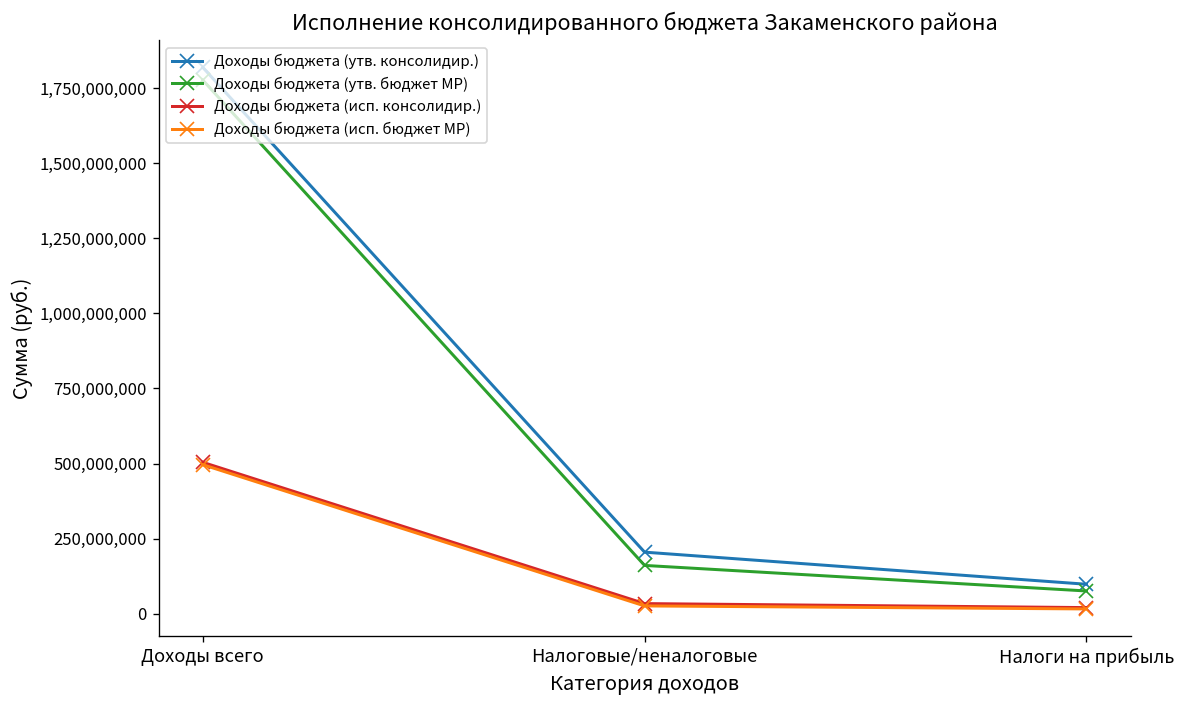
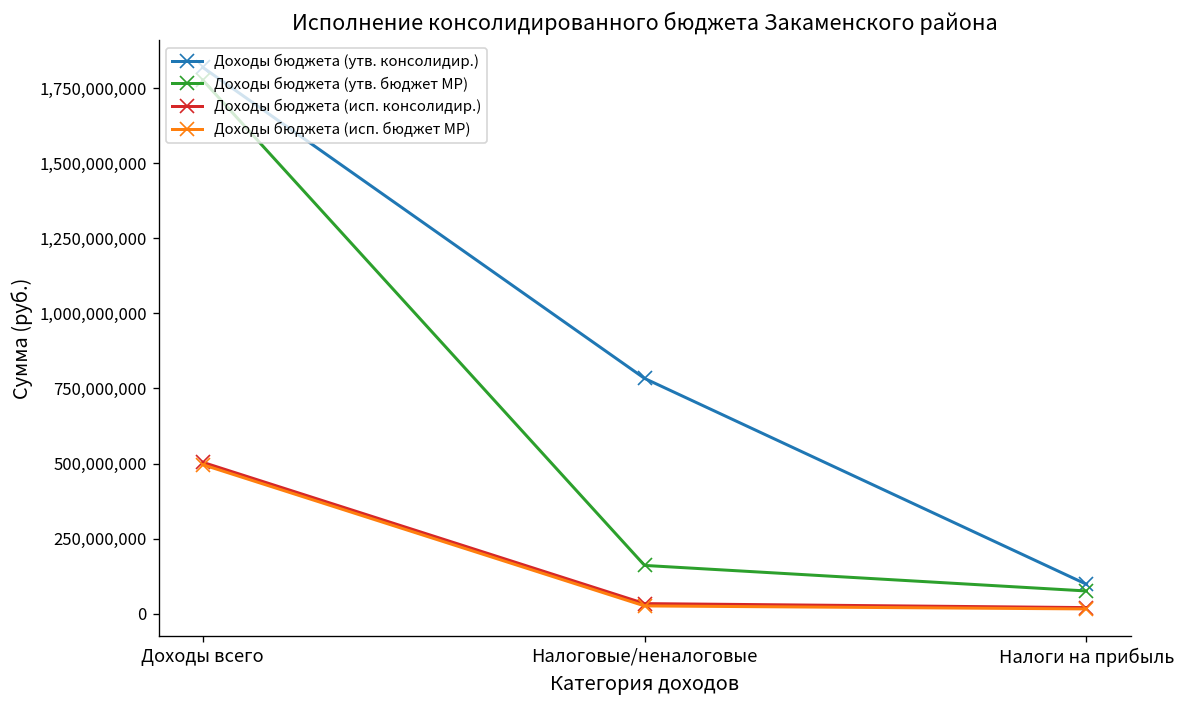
Доходы бюджета (утв. консолидир.), Налоговые/неналоговые: 200,000,000 -> 780,000,000
